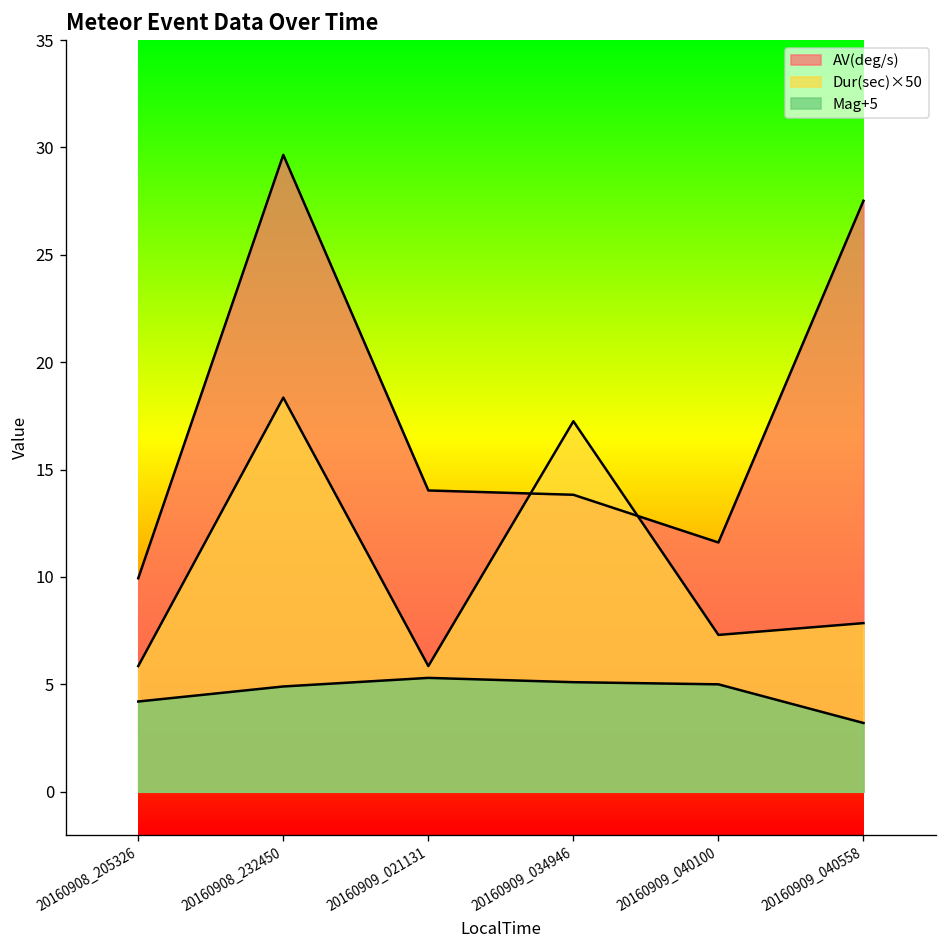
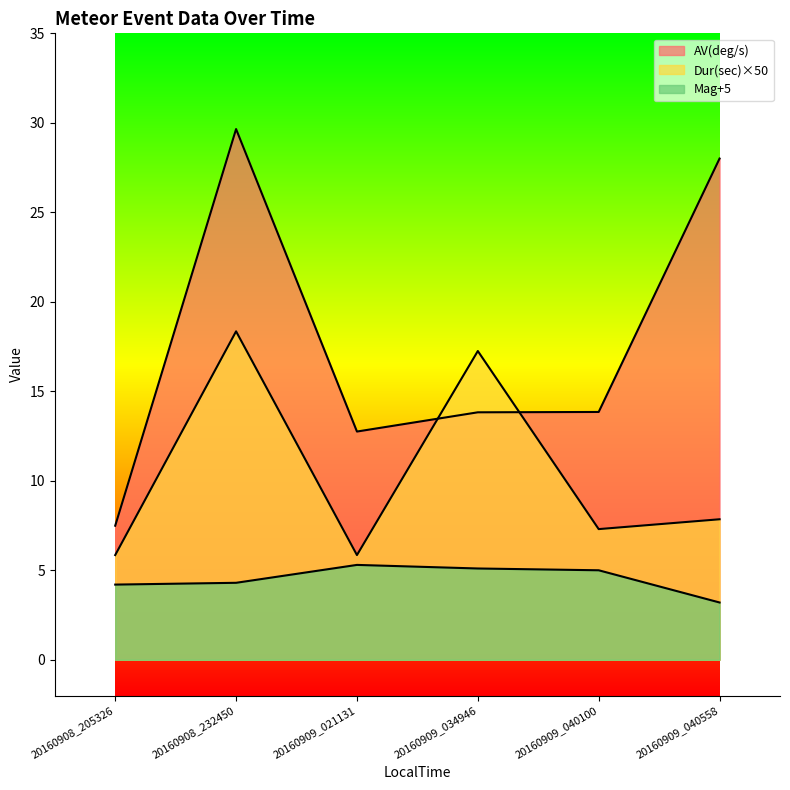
AV(deg/s), 20160908_205326: 9.9 -> 7.5
Mag+5, 20160908_232450: 4.9 -> 4.3
AV(deg/s), 20160909_021131: 14.0 -> 12.8
AV(deg/s), 20160909_040100: 11.6 -> 13.8
AV(deg/s), 20160909_040558: 27.5 -> 28.0
